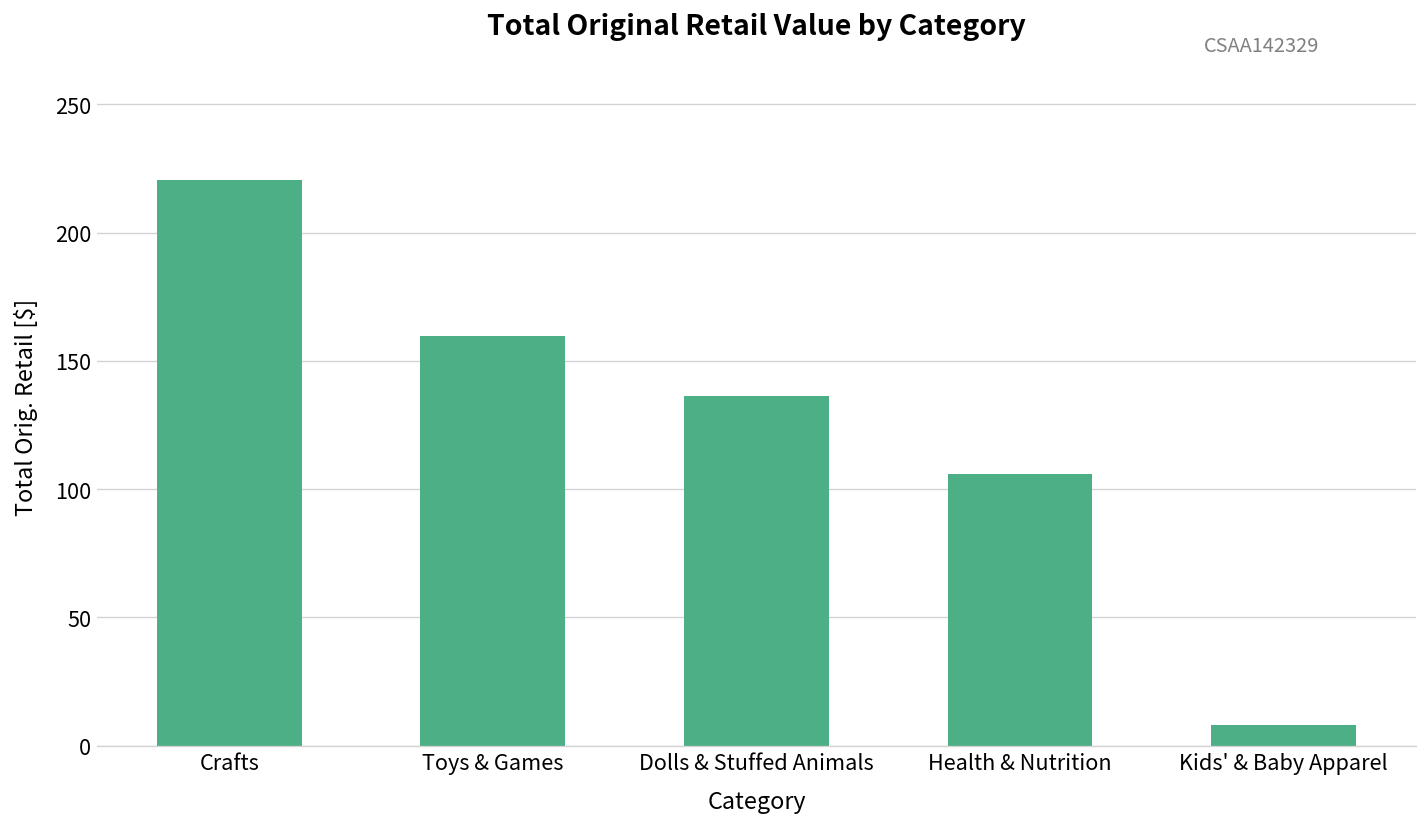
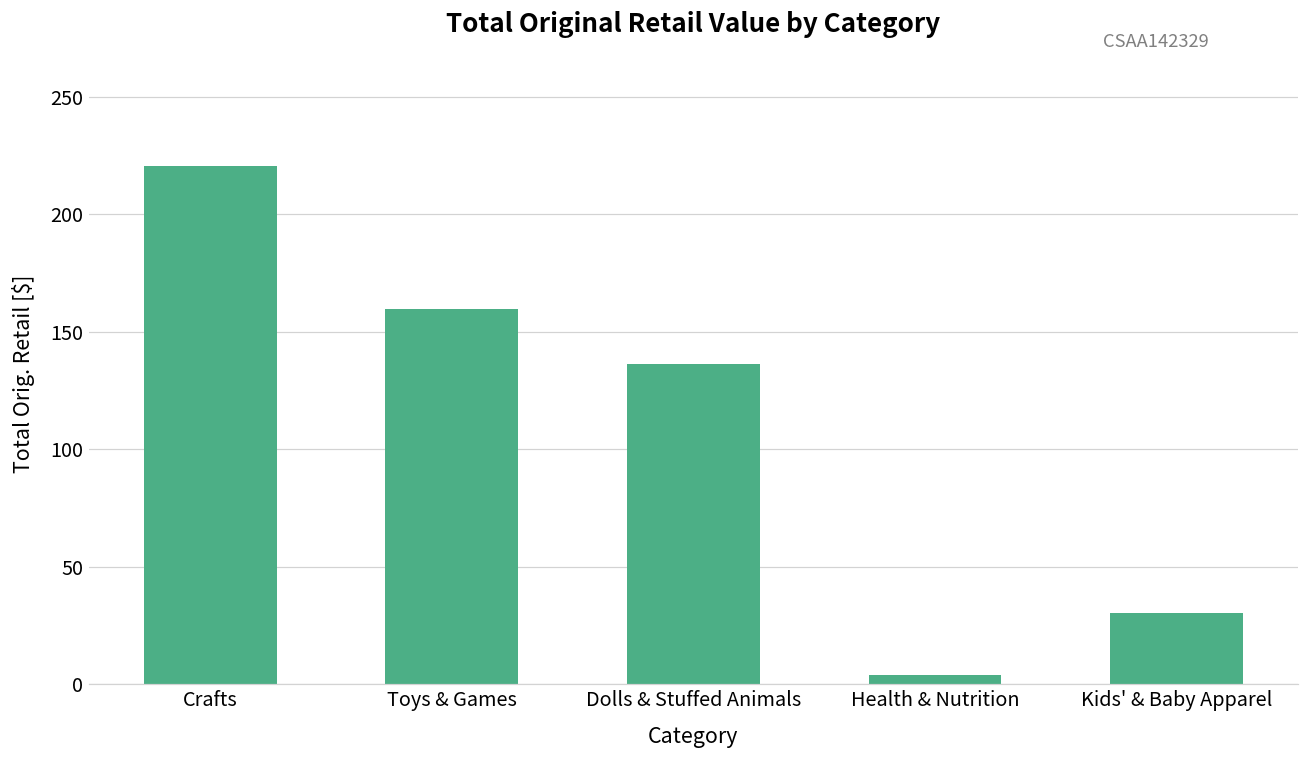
Health & Nutrition: 106 -> 4
Kids' & Baby Apparel: 8 -> 30
